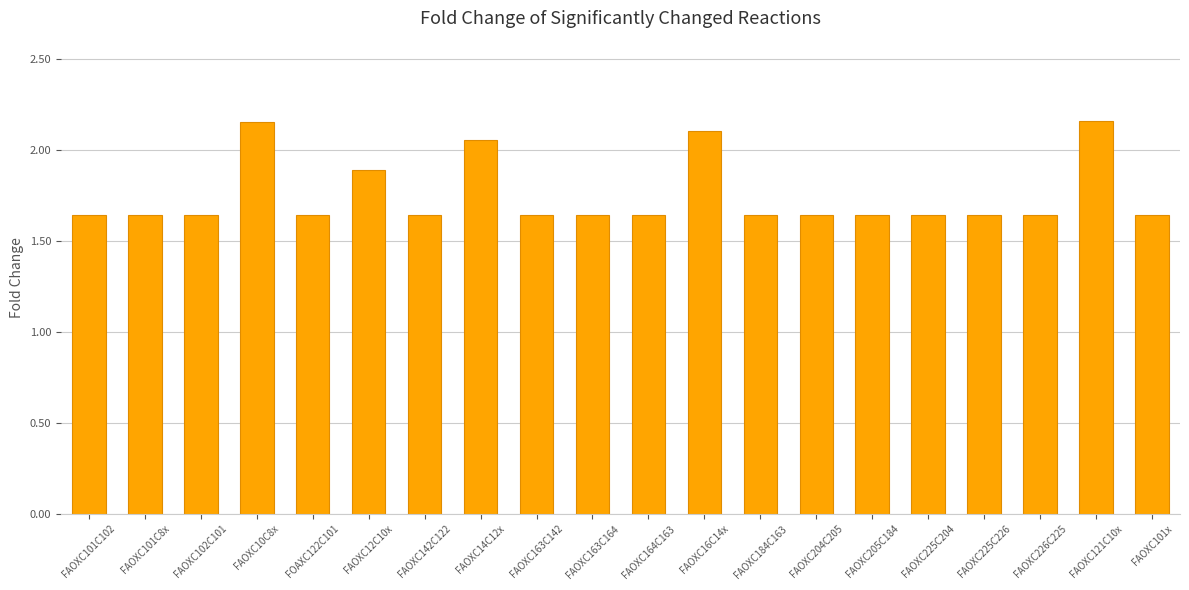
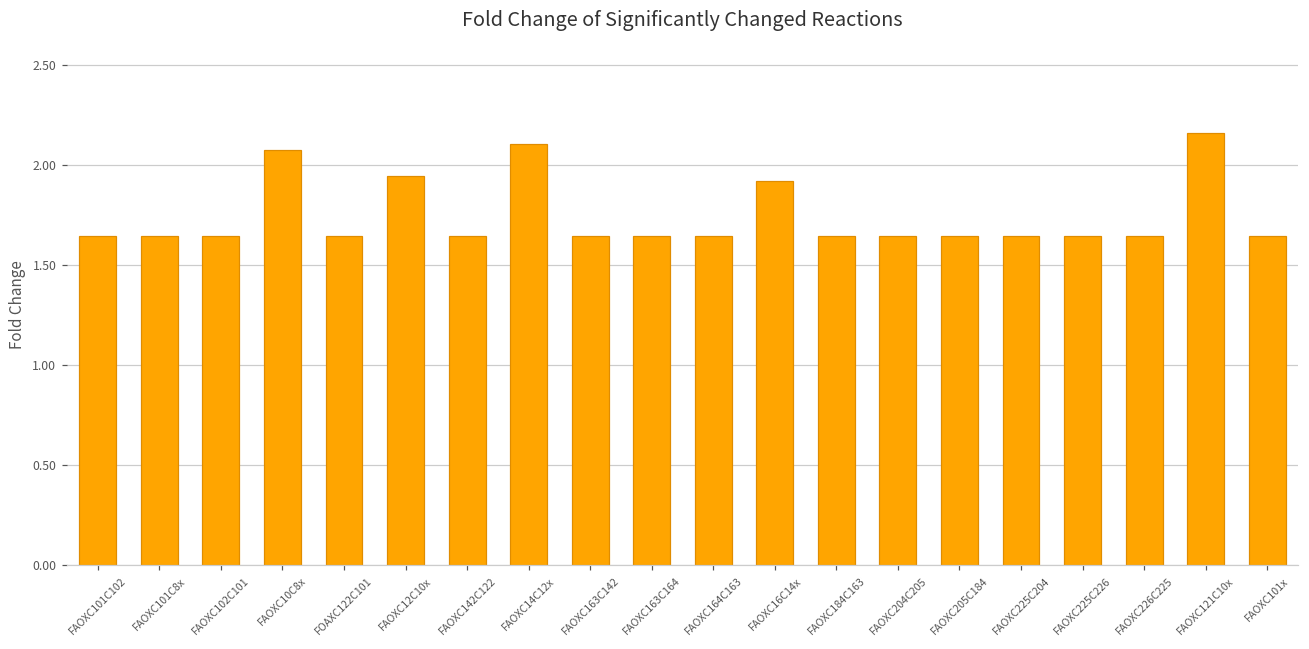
FAOXC10C8x: 2.15 -> 2.07
FAOXC12C10x: 1.89 -> 1.94
FAOXC14C12x: 2.05 -> 2.10
FAOXC16C14x: 2.10 -> 1.92
